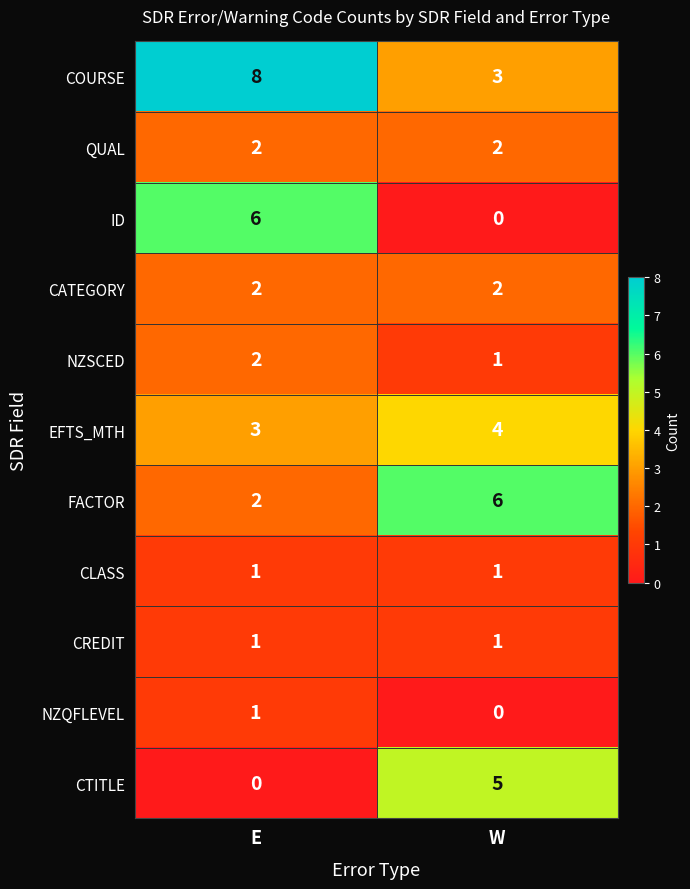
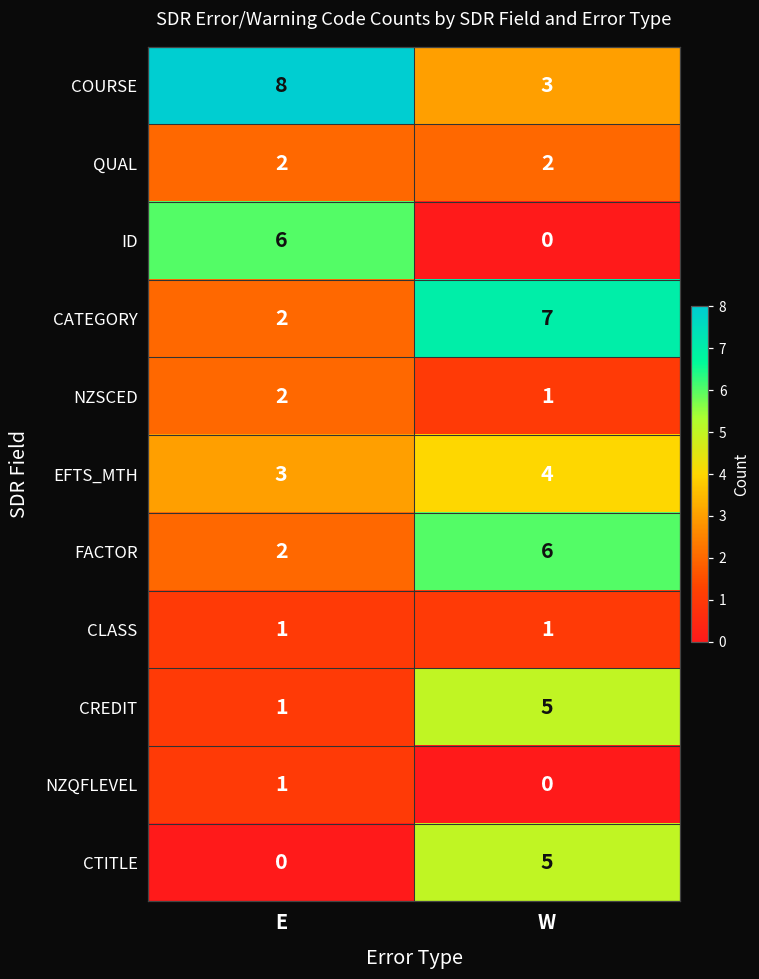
CATEGORY, W: 2 -> 7
CREDIT, W: 1 -> 5
